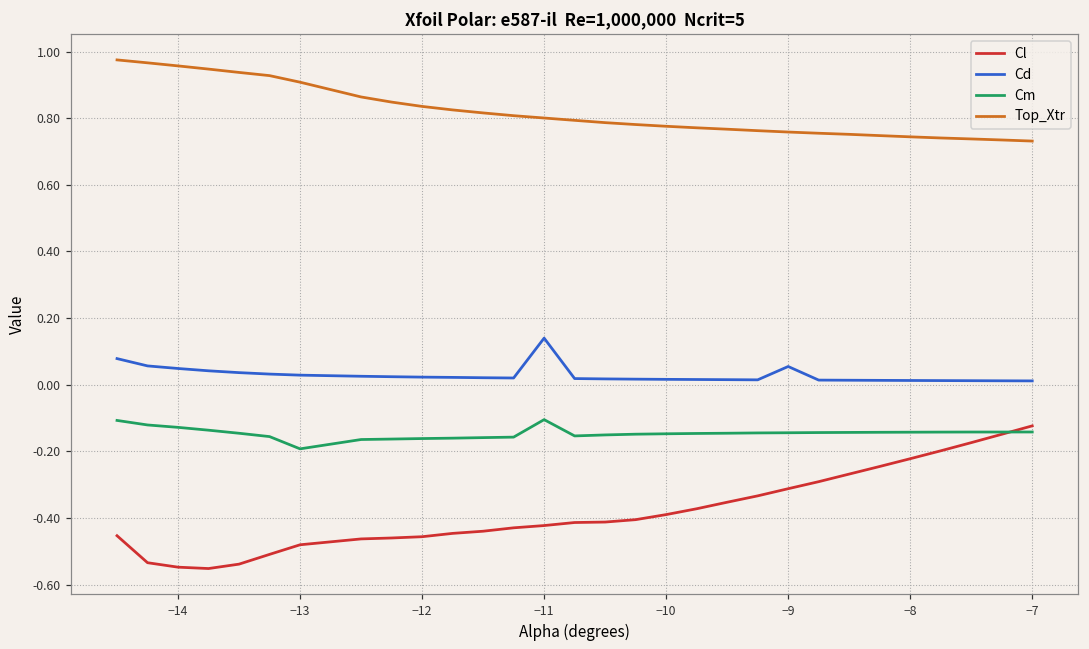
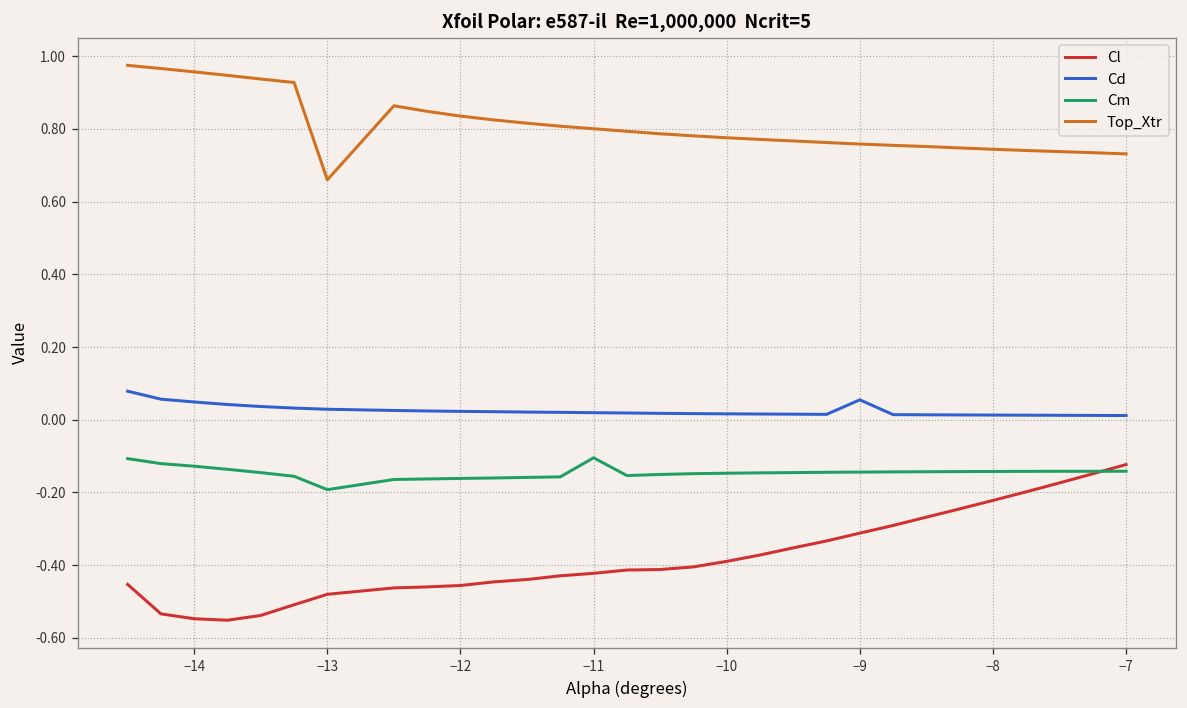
Top_Xtr, −13: 0.91 -> 0.66
Cd, −11: 0.14 -> 0.02
